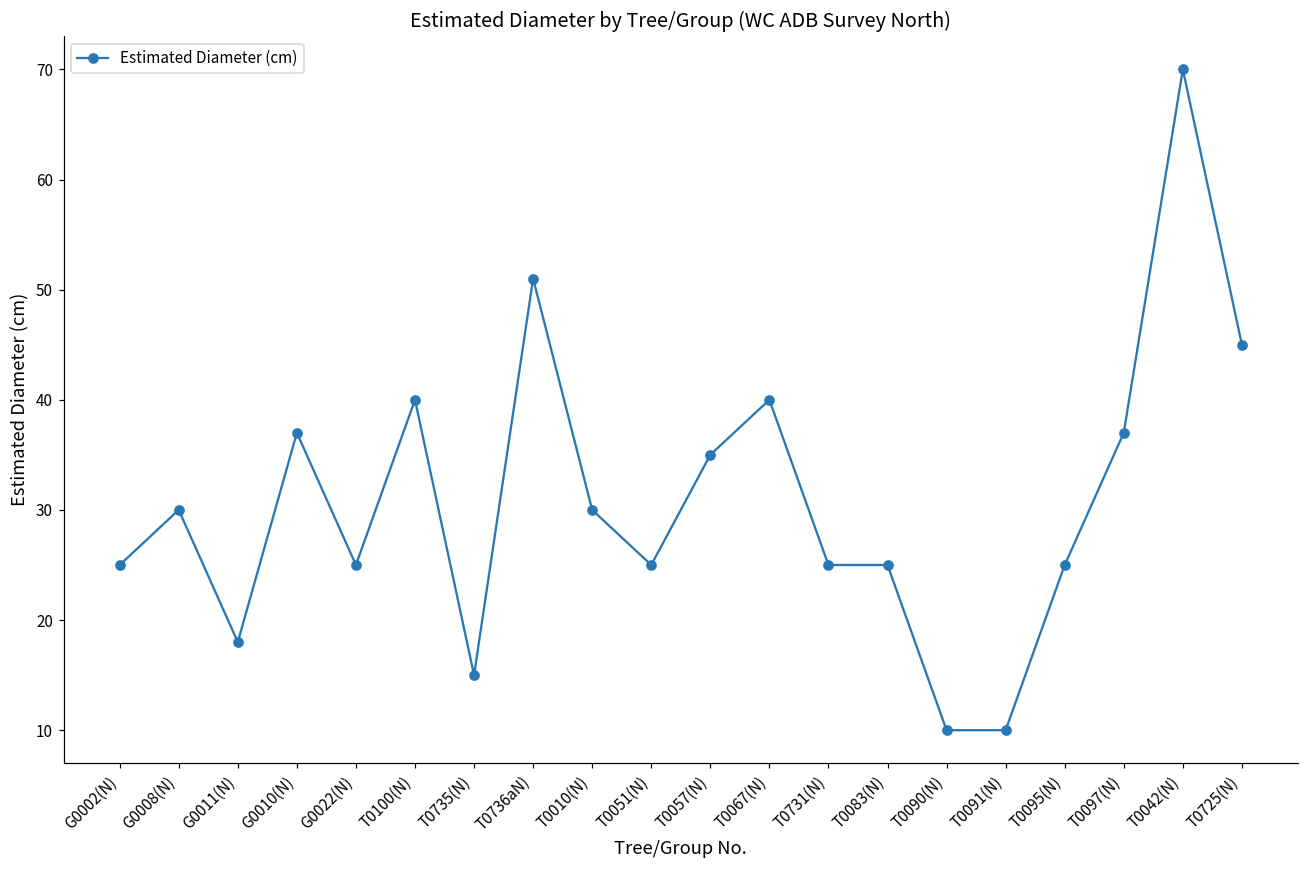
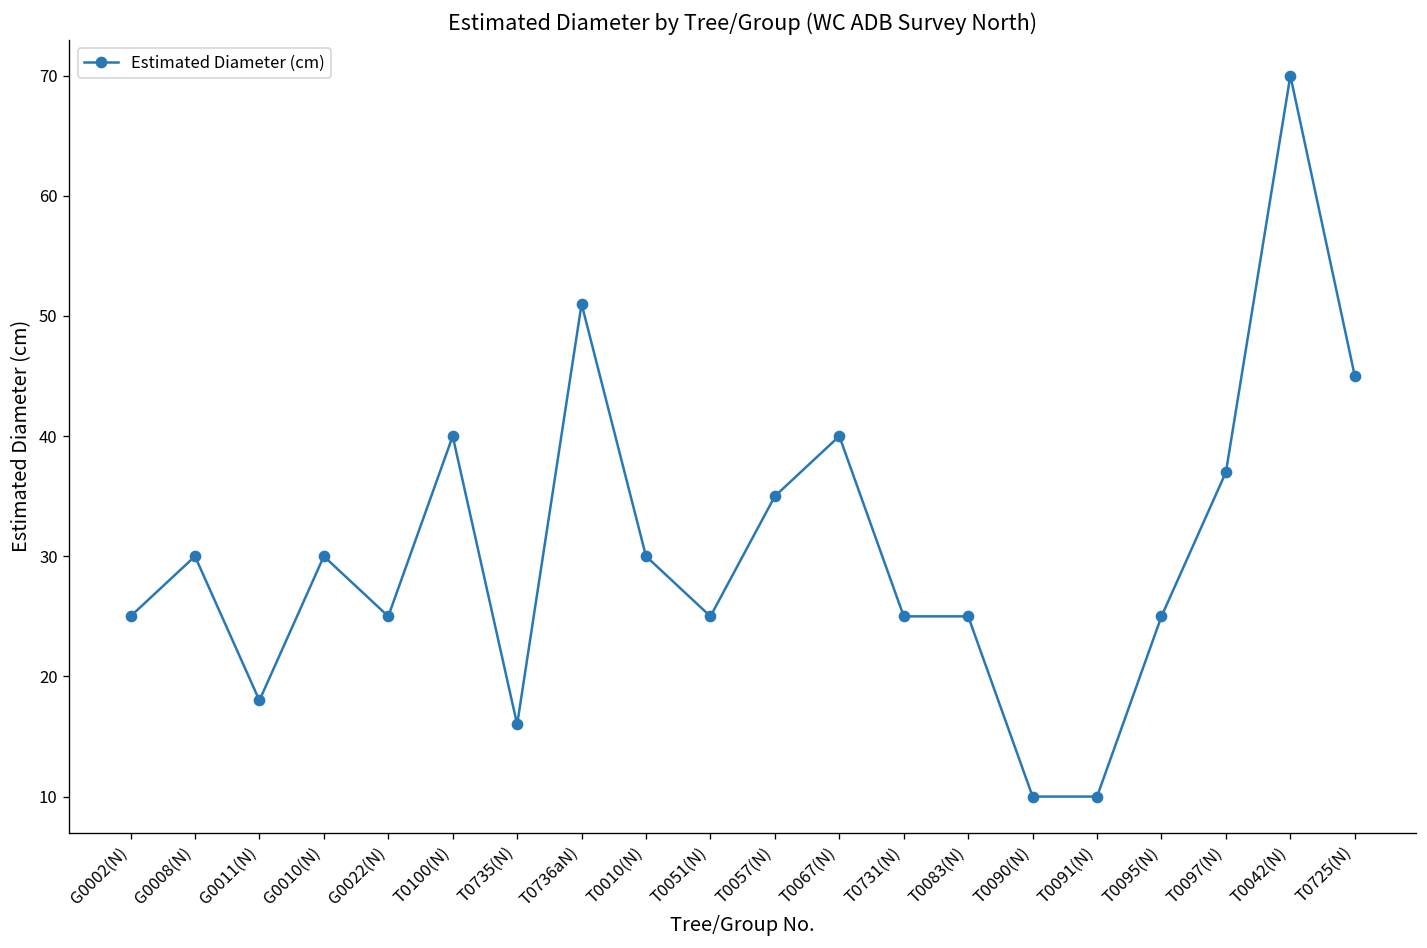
G0010(N): 37 -> 30
T0735(N): 15 -> 16
